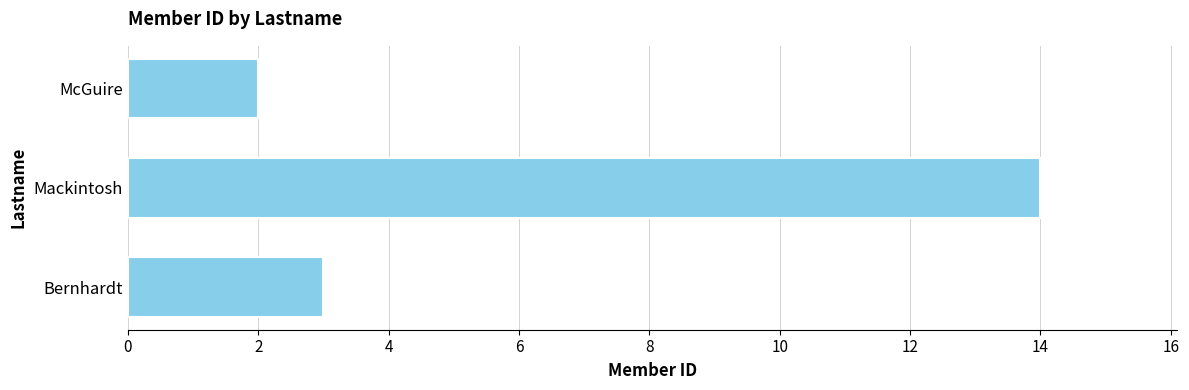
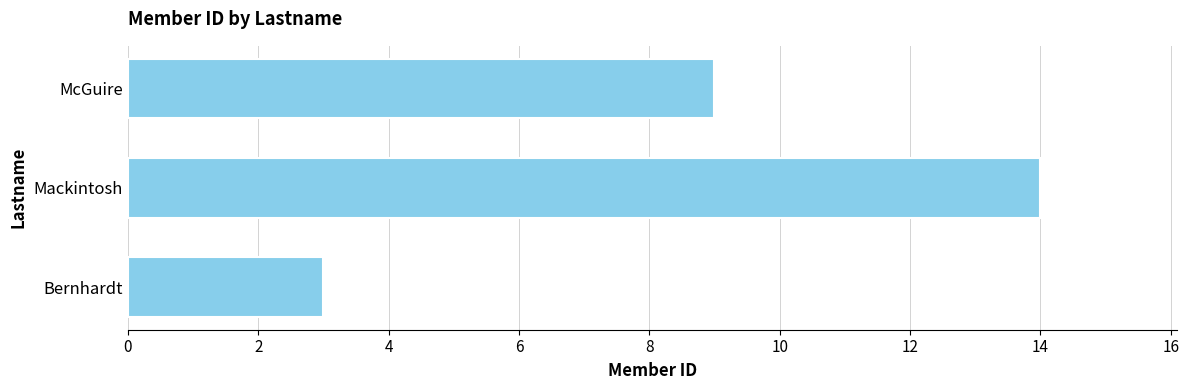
McGuire: 2 -> 9
